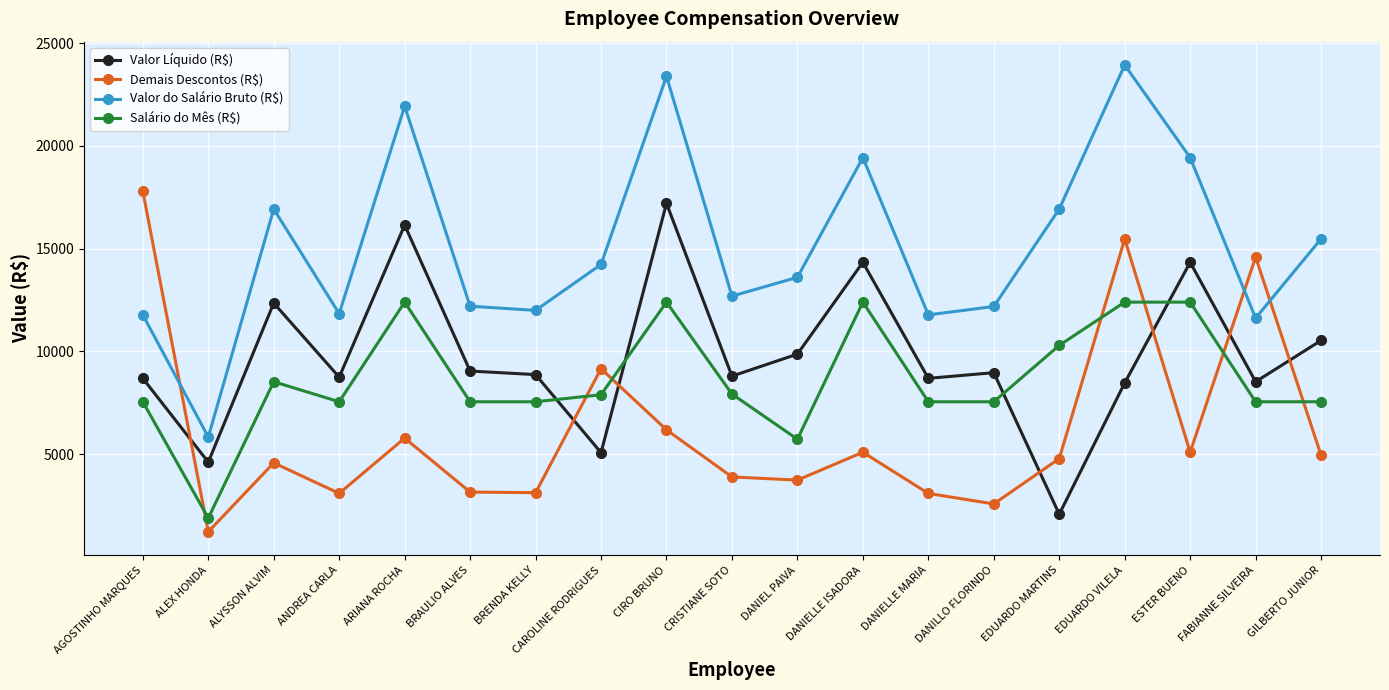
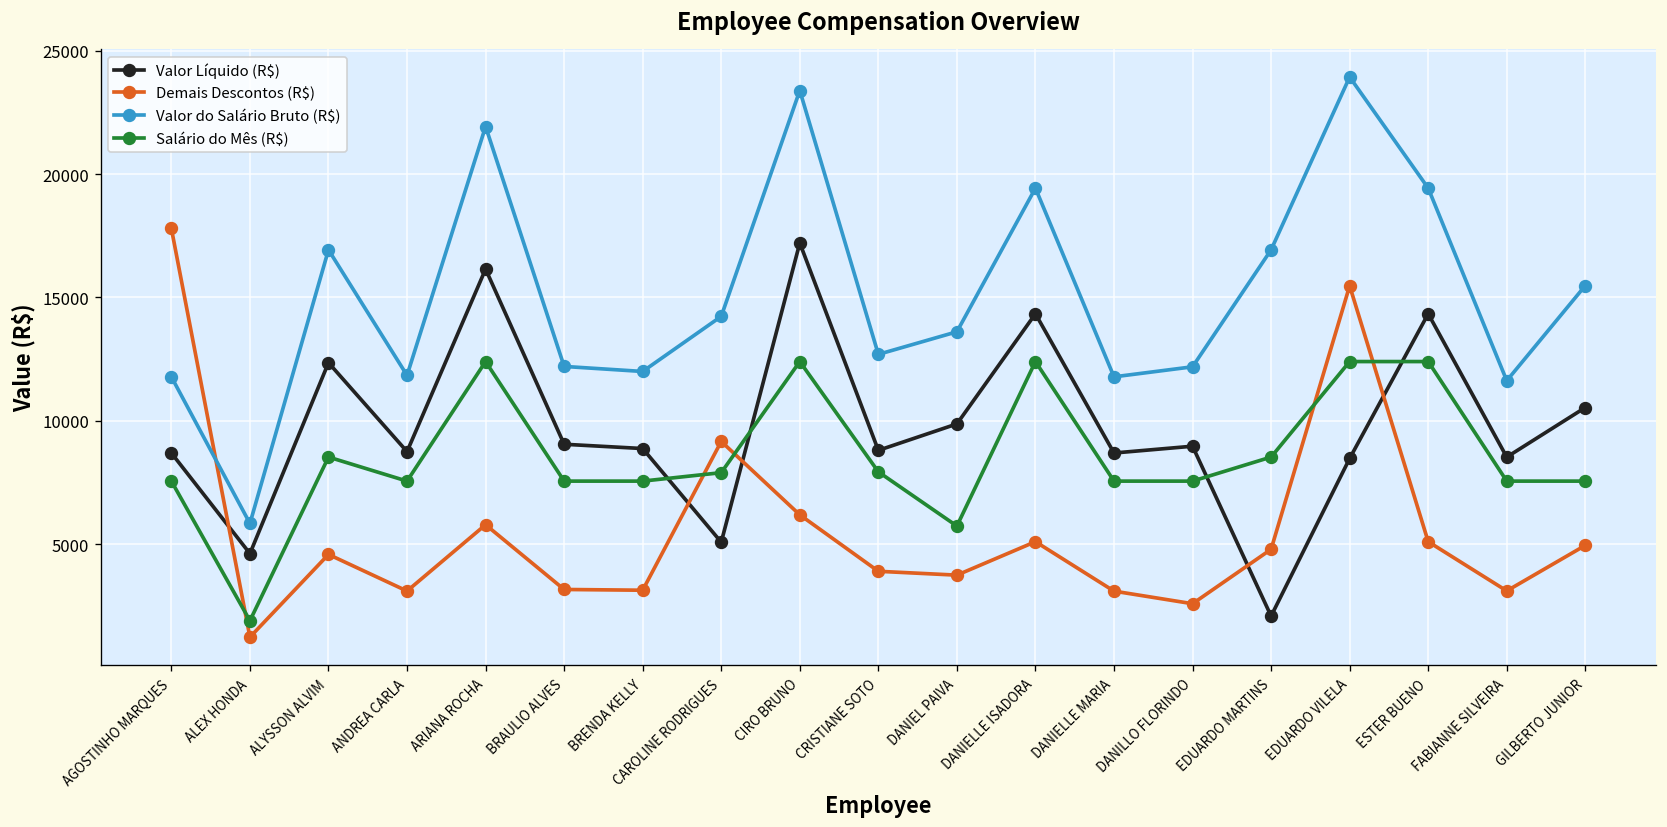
Salário do Mês (R$), EDUARDO MARTINS: 10300 -> 8500
Demais Descontos (R$), FABIANNE SILVEIRA: 14600 -> 3100
